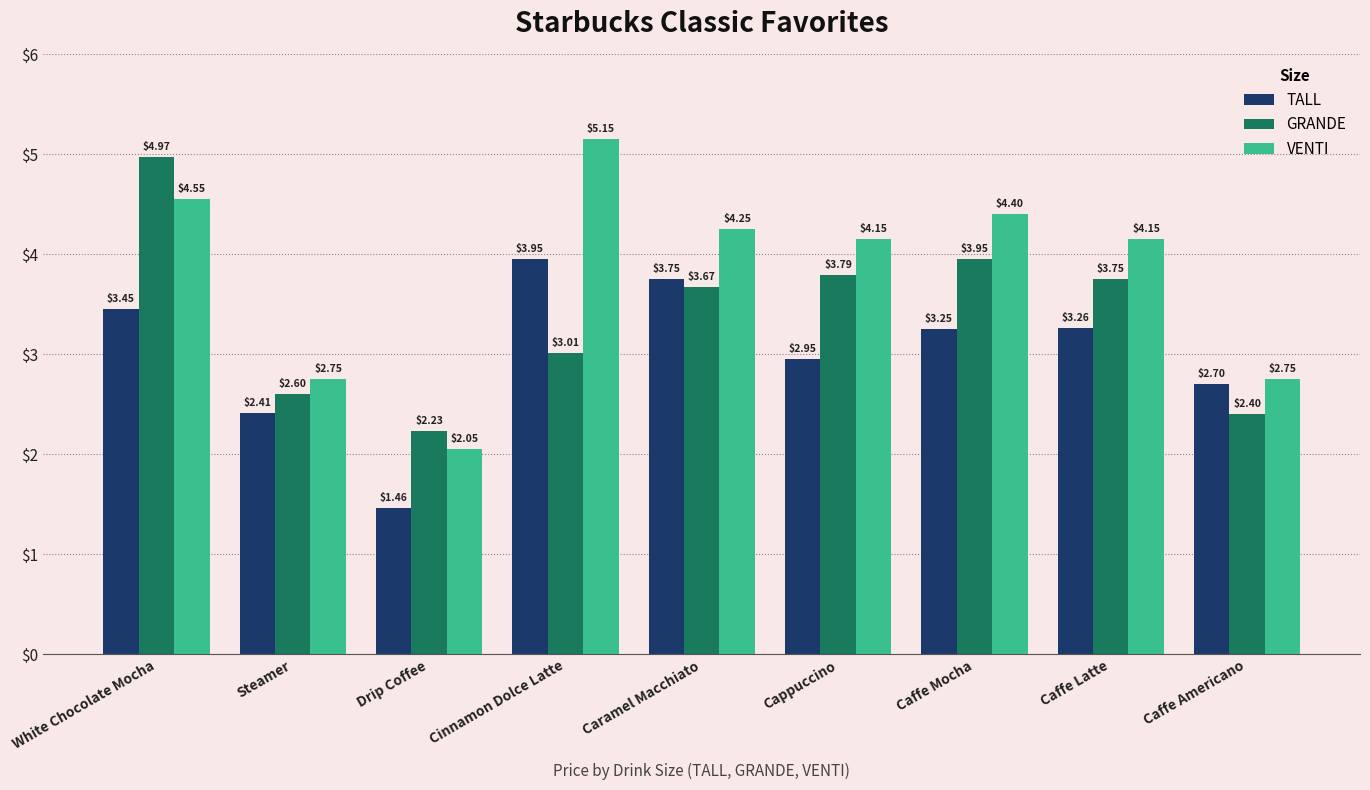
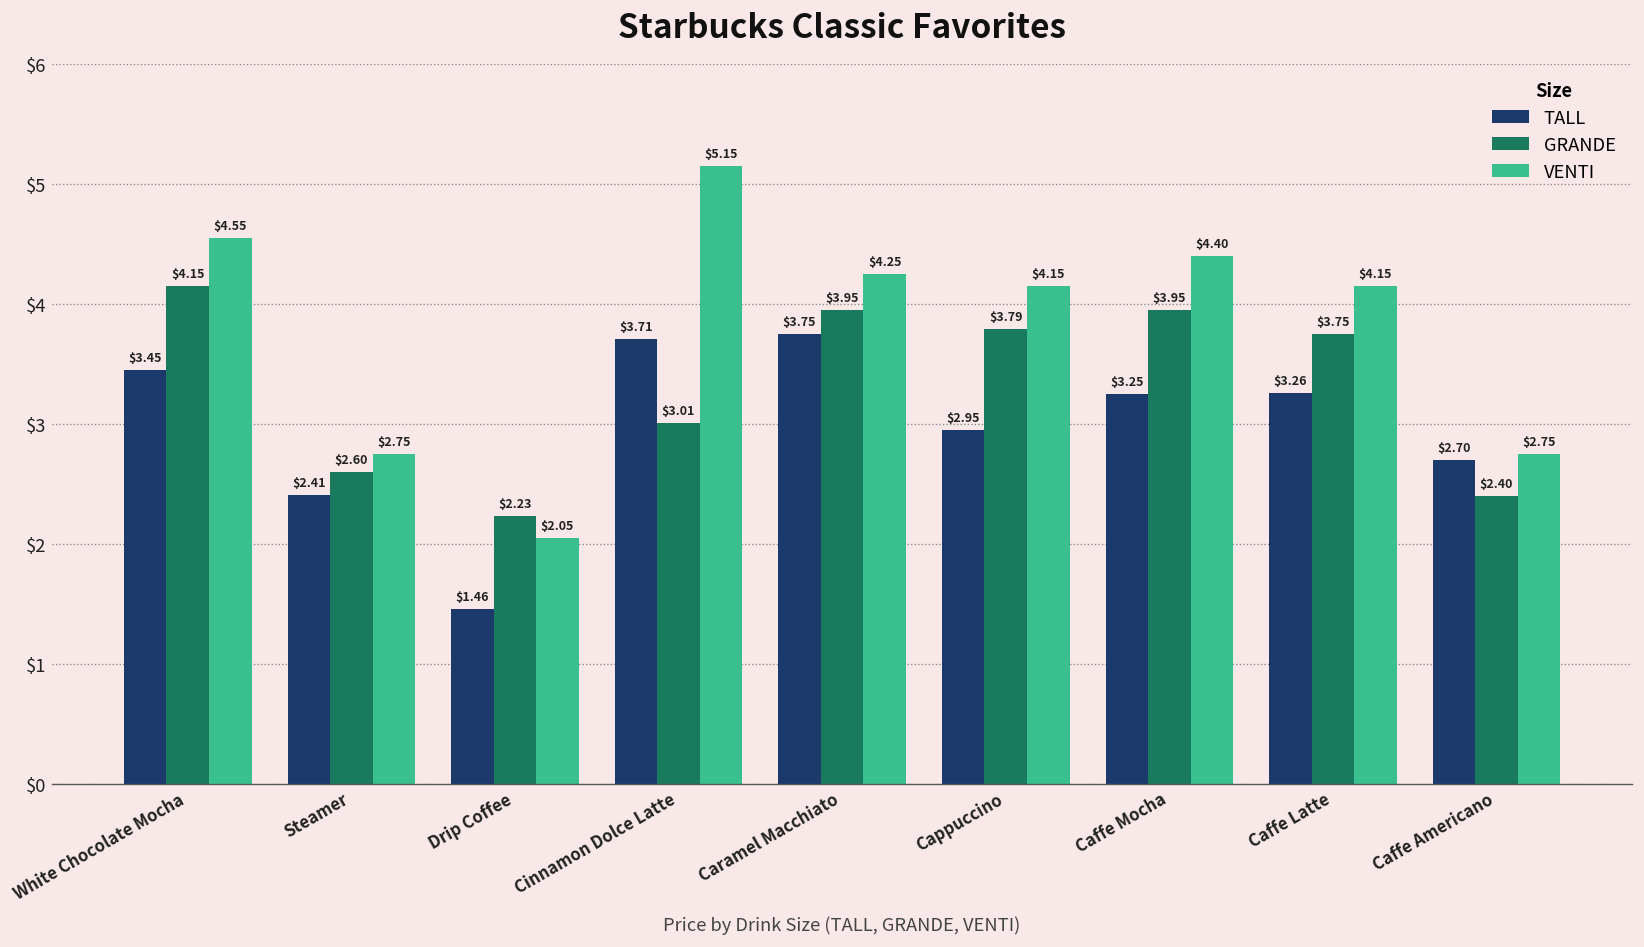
GRANDE, White Chocolate Mocha: $4.97 -> $4.15
TALL, Cinnamon Dolce Latte: $3.95 -> $3.71
GRANDE, Caramel Macchiato: $3.67 -> $3.95
